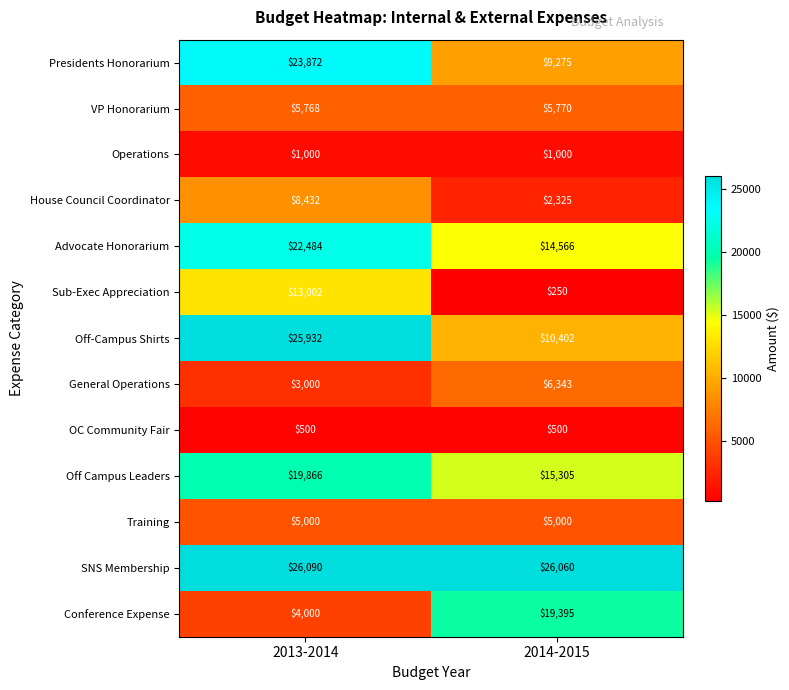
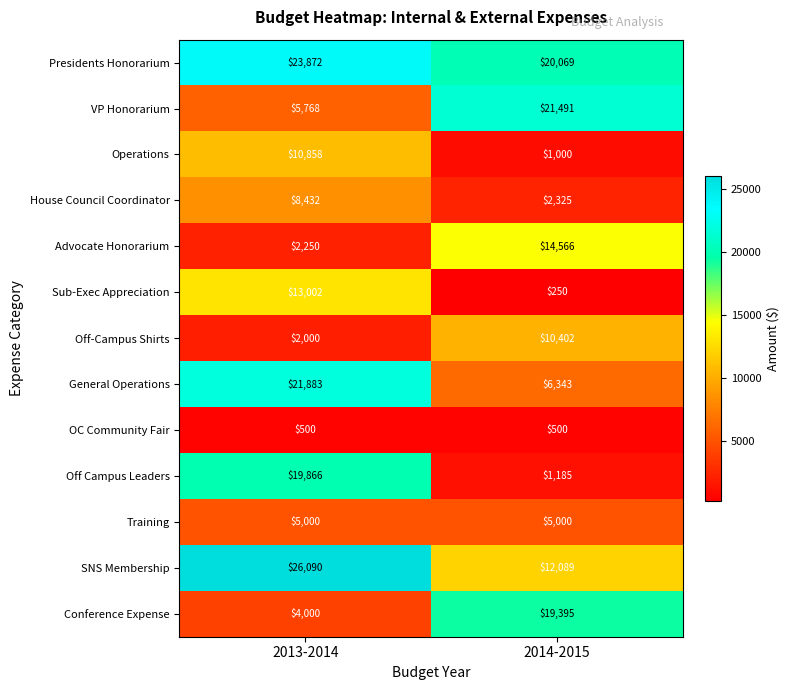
Presidents Honorarium, 2014-2015: $9,275 -> $20,069
VP Honorarium, 2014-2015: $5,770 -> $21,491
Operations, 2013-2014: $1,000 -> $10,858
Advocate Honorarium, 2013-2014: $22,484 -> $2,250
Off-Campus Shirts, 2013-2014: $25,932 -> $2,000
General Operations, 2013-2014: $3,000 -> $21,883
Off Campus Leaders, 2014-2015: $15,305 -> $1,185
SNS Membership, 2014-2015: $26,060 -> $12,089
